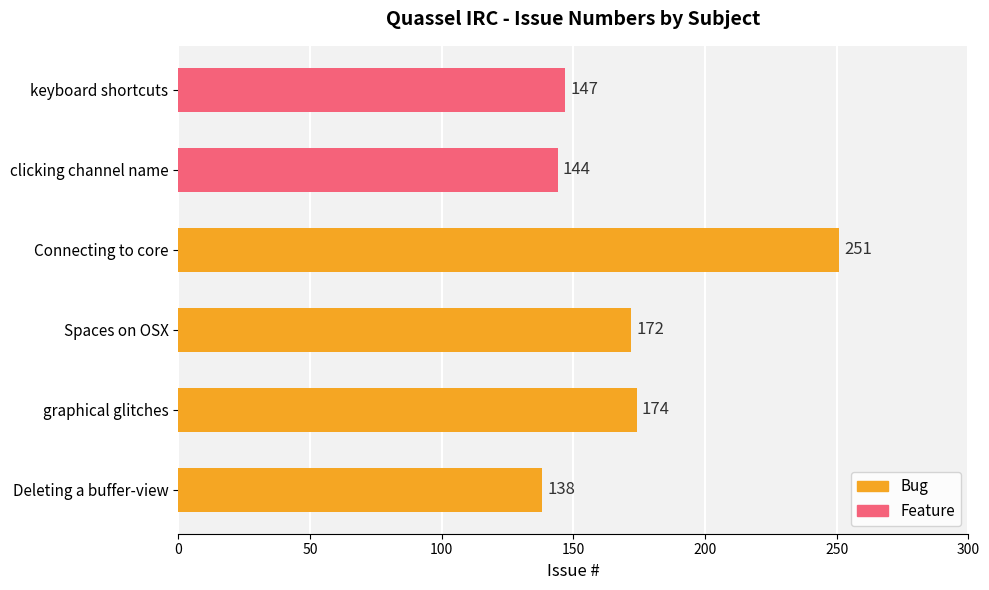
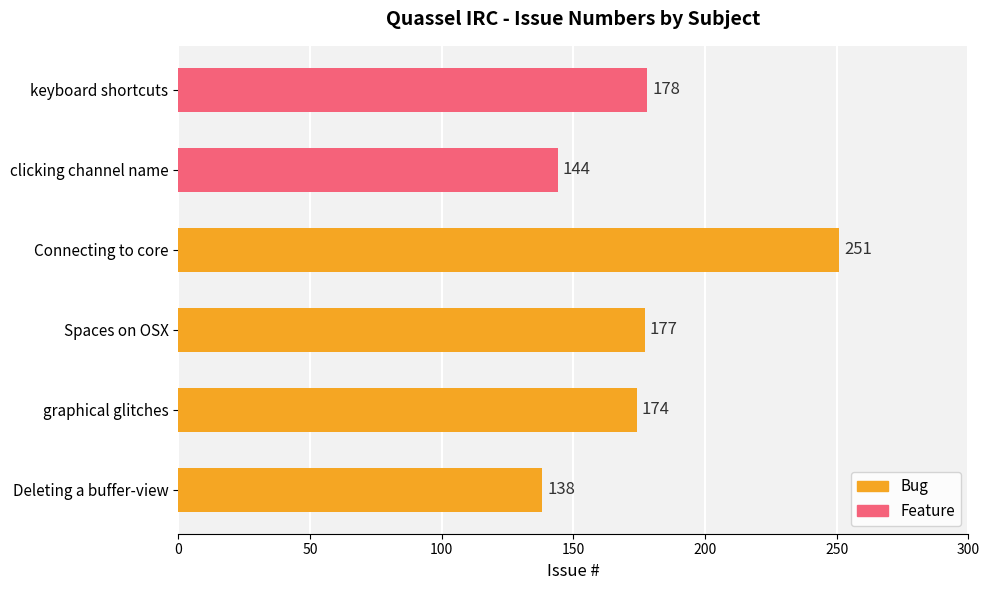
keyboard shortcuts: 147 -> 178
Spaces on OSX: 172 -> 177
